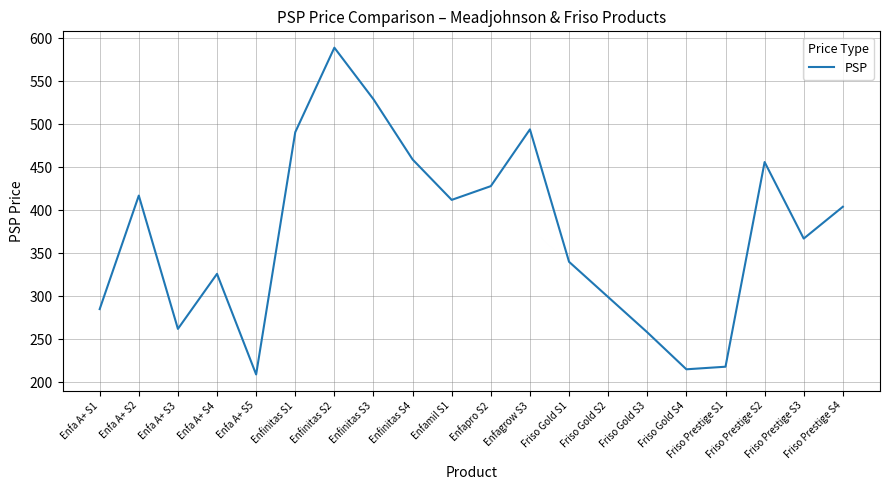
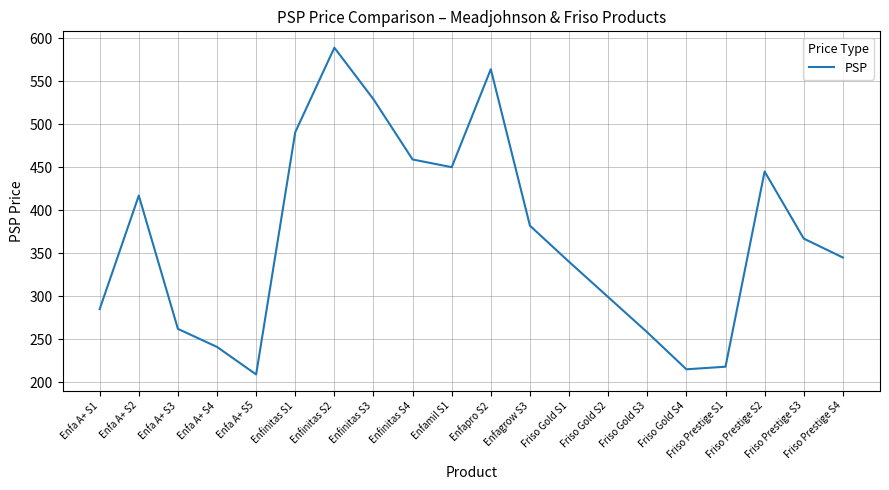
Enfa A+ S4: 330 -> 240
Enfamil S1: 410 -> 450
Enfapro S2: 430 -> 560
Enfagrow S3: 490 -> 380
Friso Prestige S2: 460 -> 450
Friso Prestige S4: 400 -> 350
